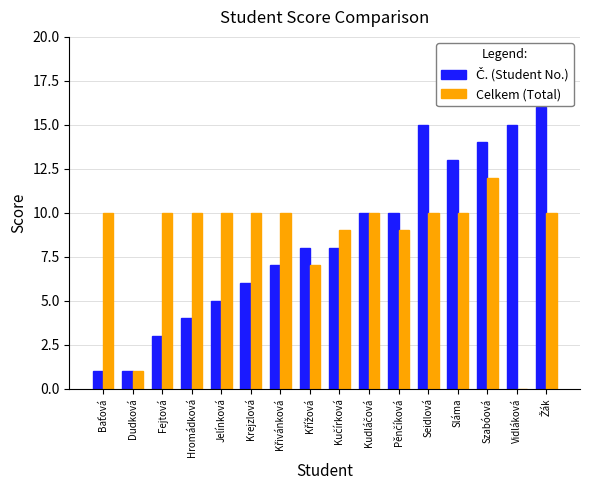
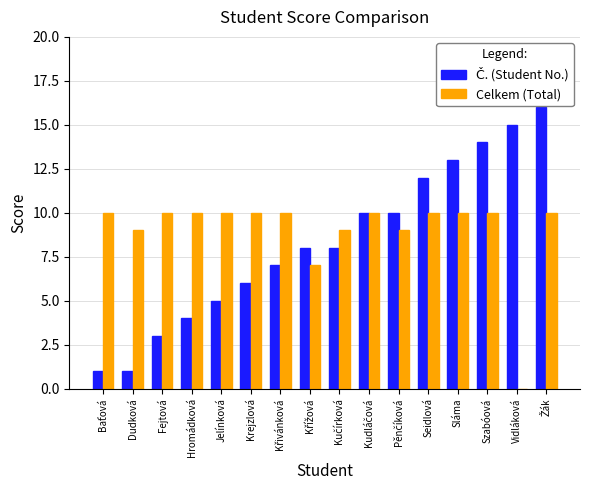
Celkem (Total), Dudková: 1 -> 9
Č. (Student No.), Seidlová: 15 -> 12
Celkem (Total), Szabóová: 12 -> 10
